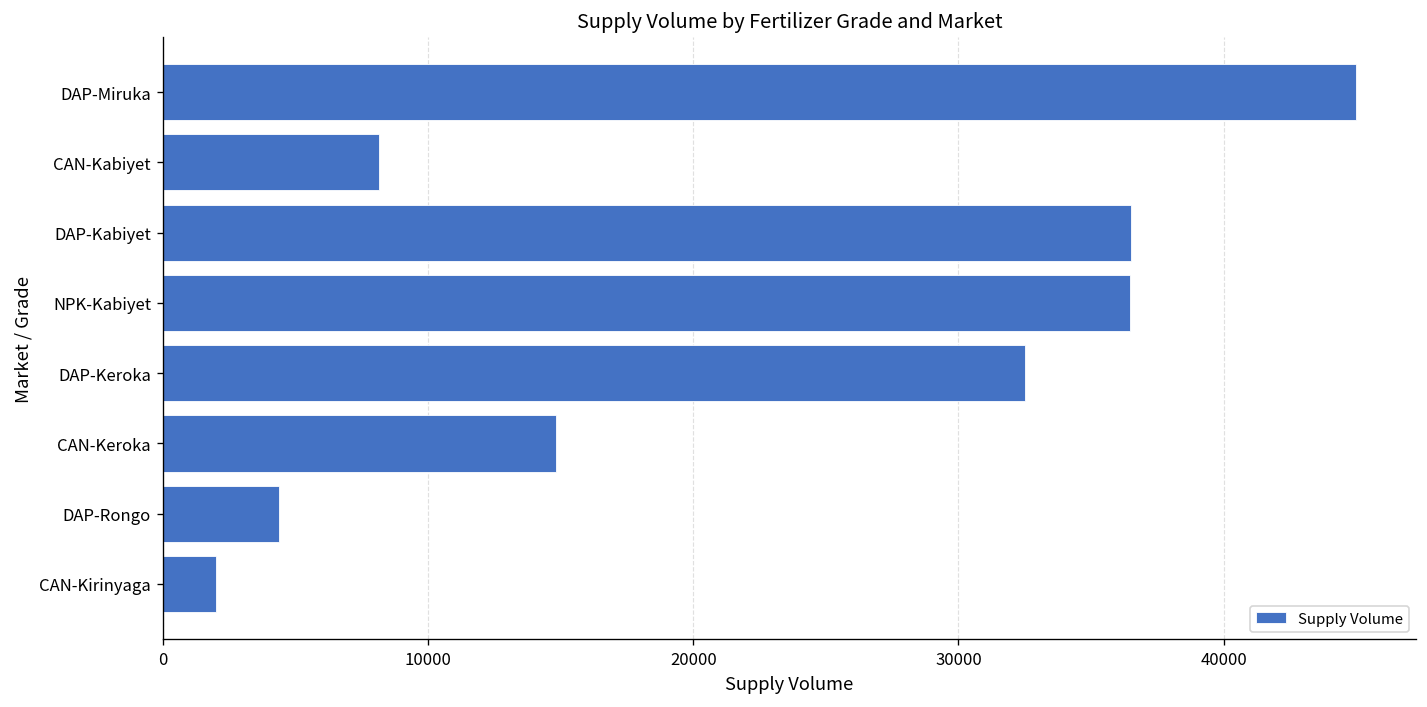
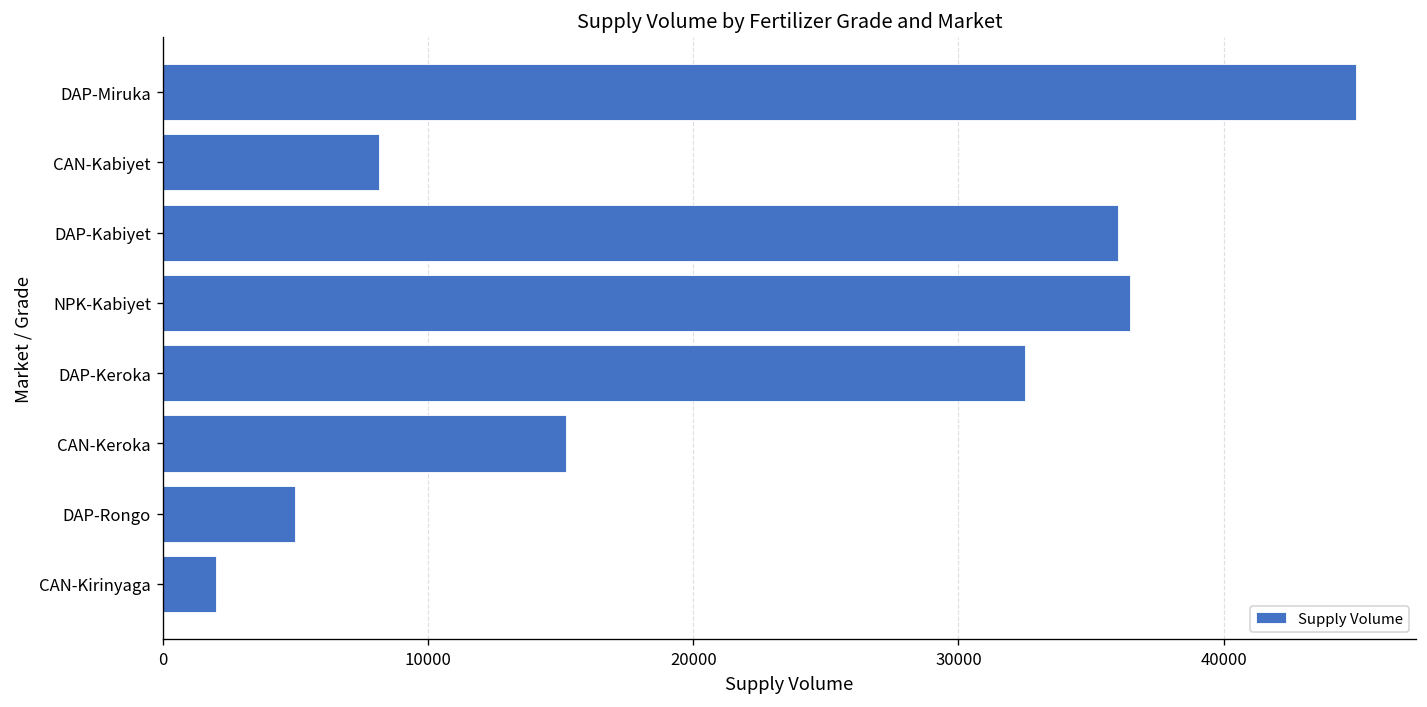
DAP-Kabiyet: 36500 -> 36000
CAN-Keroka: 14800 -> 15200
DAP-Rongo: 4400 -> 5000
